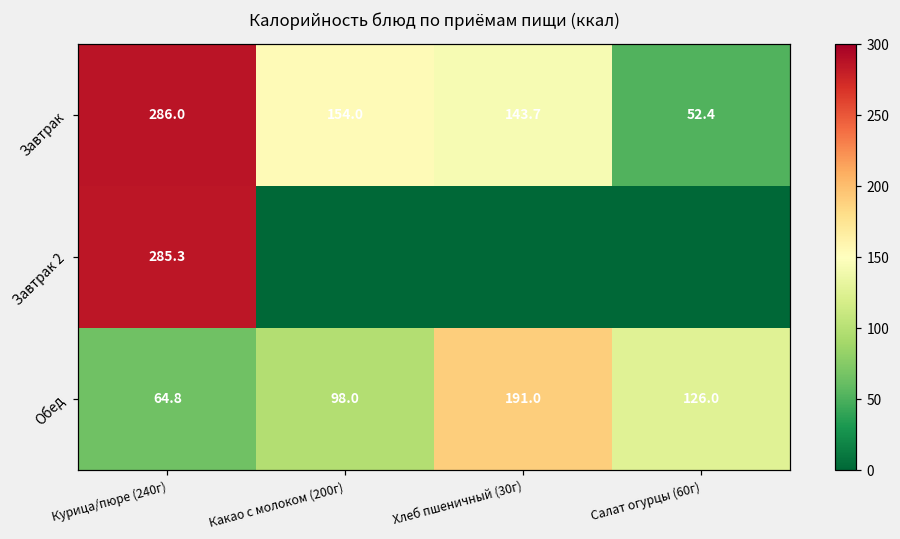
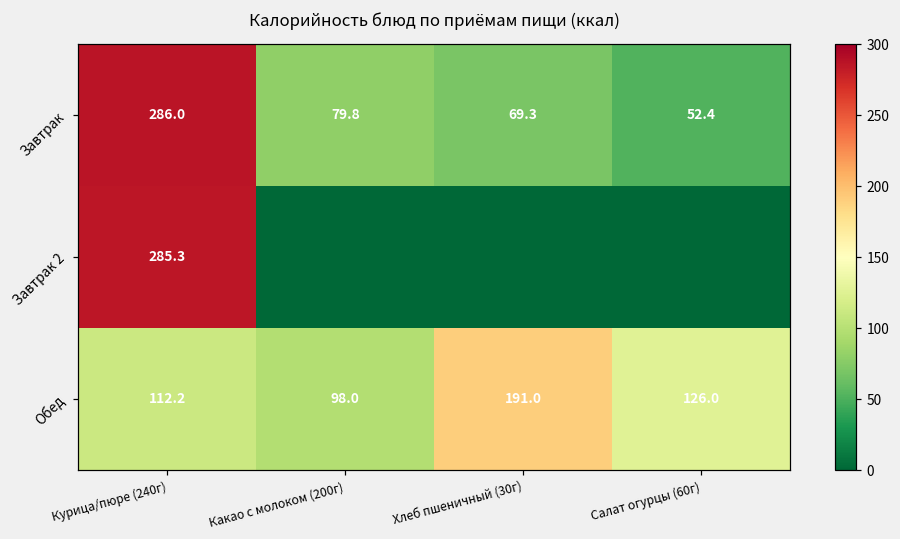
Завтрак, Какао с молоком (200г): 154.0 -> 79.8
Завтрак, Хлеб пшеничный (30г): 143.7 -> 69.3
Обед, Курица/пюре (240г): 64.8 -> 112.2
